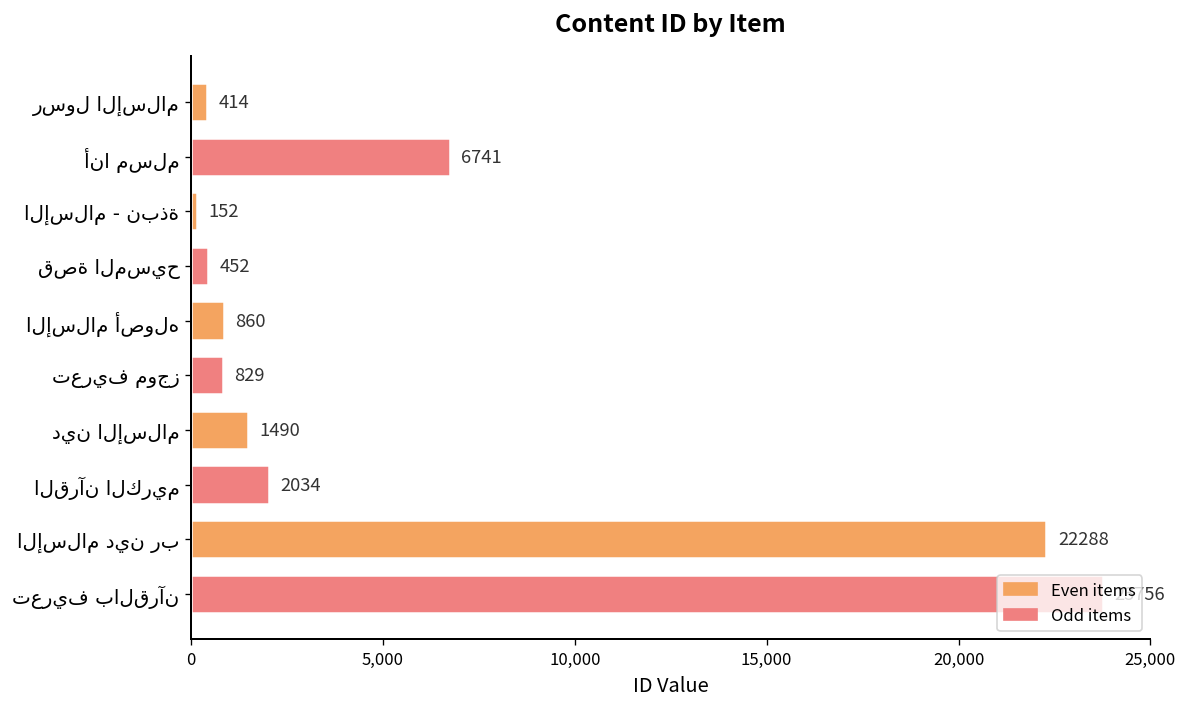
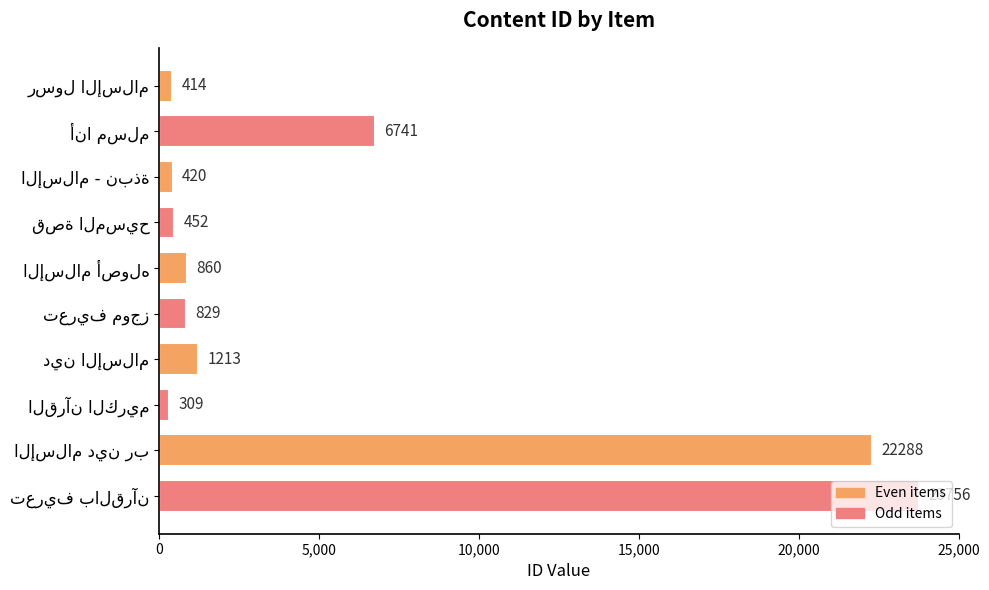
الإسلام - نبذة: 152 -> 420
دين الإسلام: 1490 -> 1213
القرآن الكريم: 2034 -> 309
